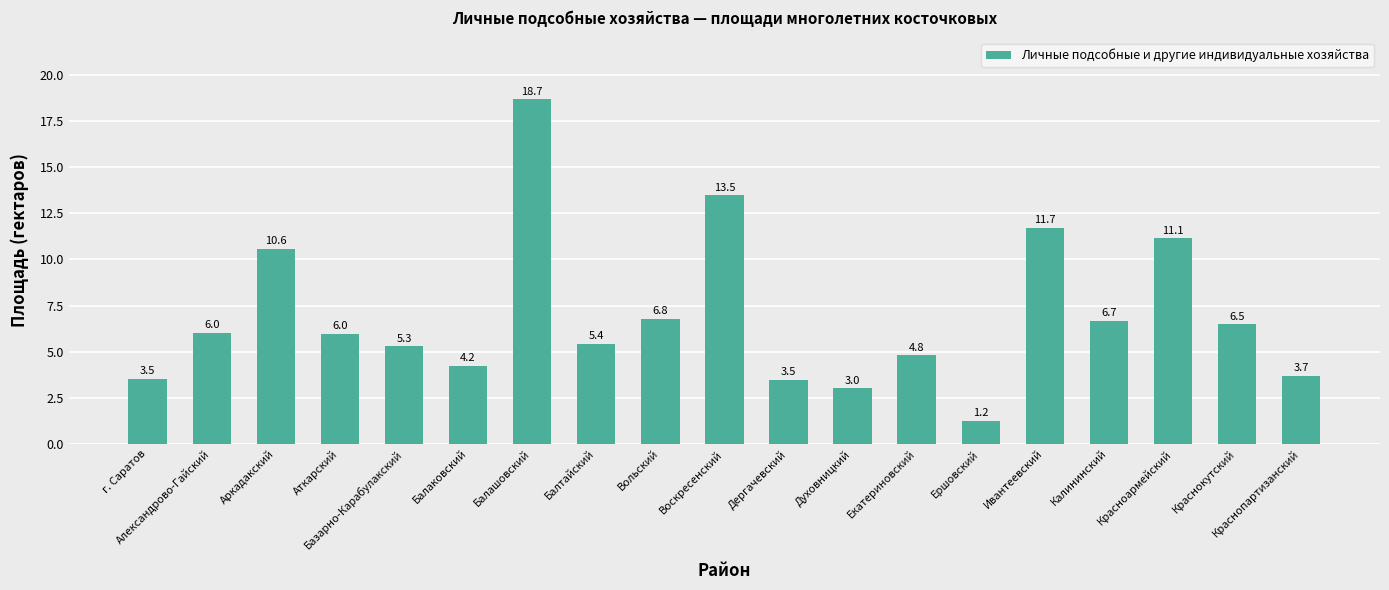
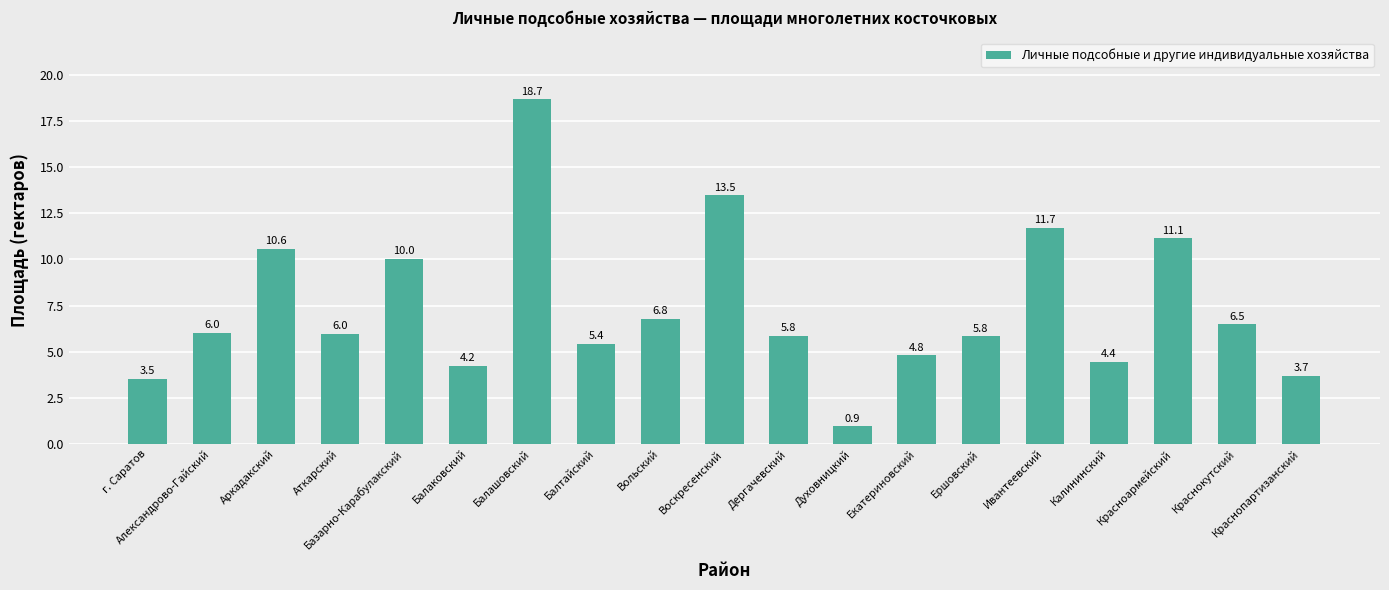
Базарно-Карабулакский: 5.3 -> 10.0
Дергачевский: 3.5 -> 5.8
Духовницкий: 3.0 -> 0.9
Ершовский: 1.2 -> 5.8
Калининский: 6.7 -> 4.4
